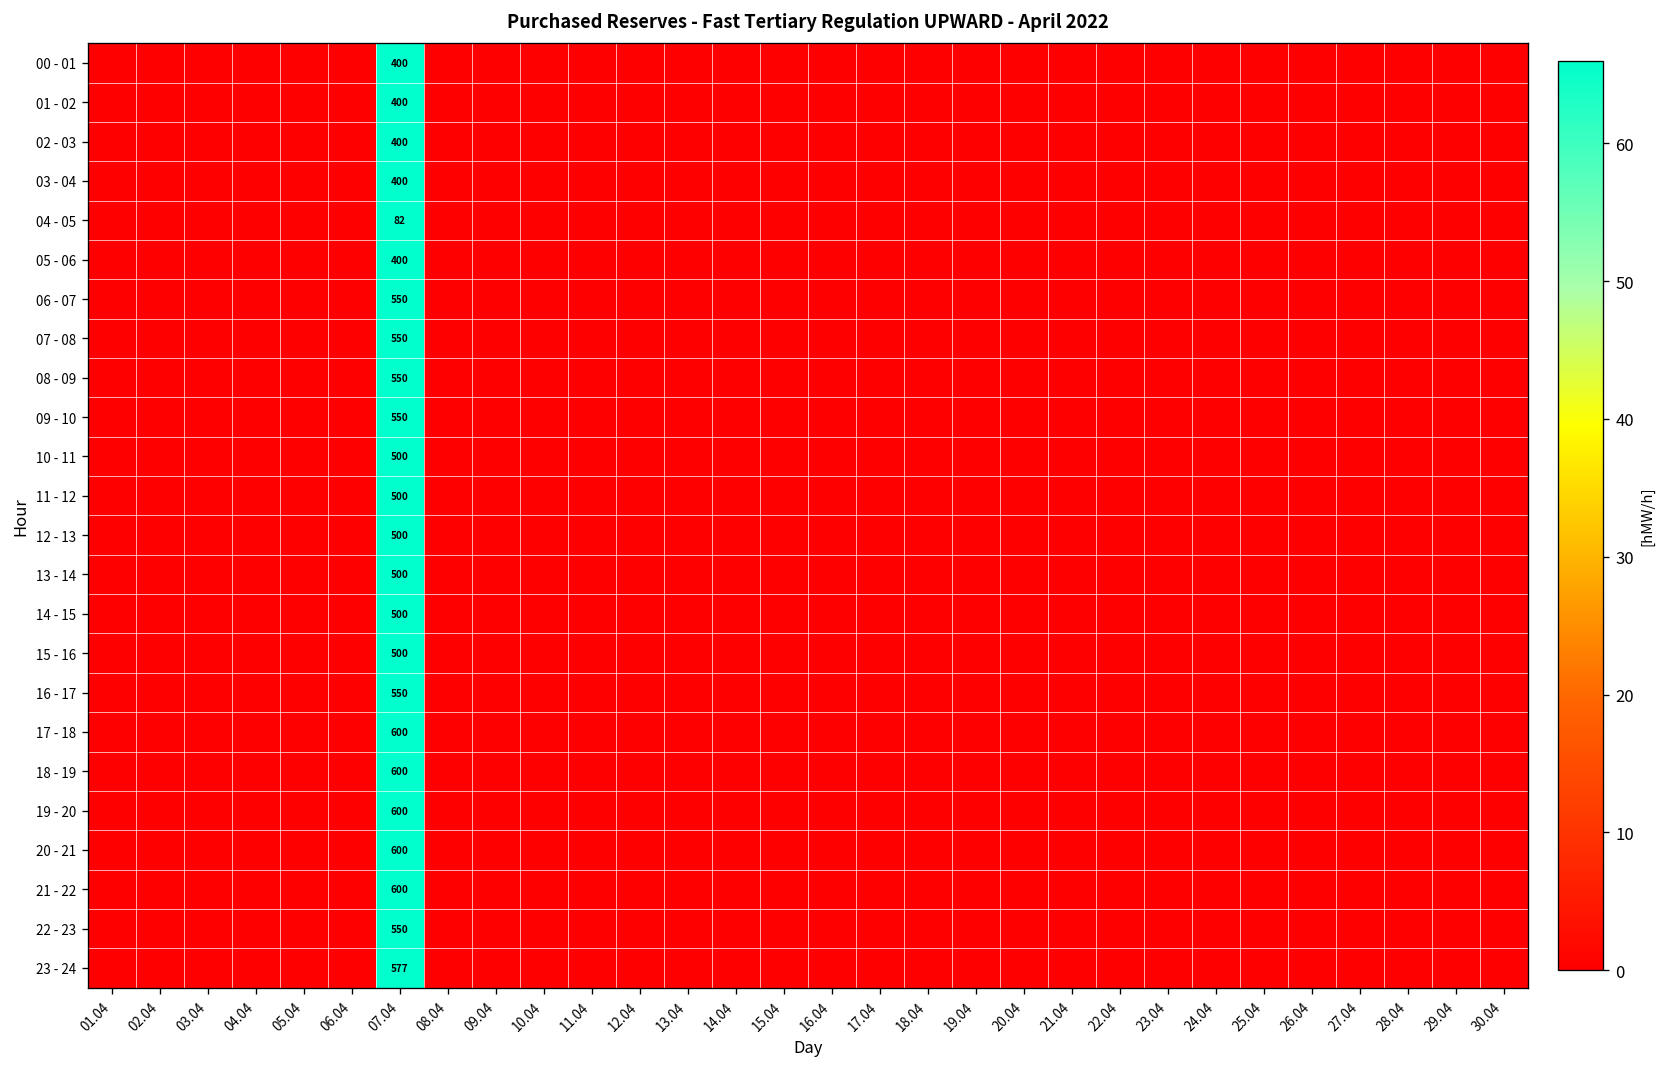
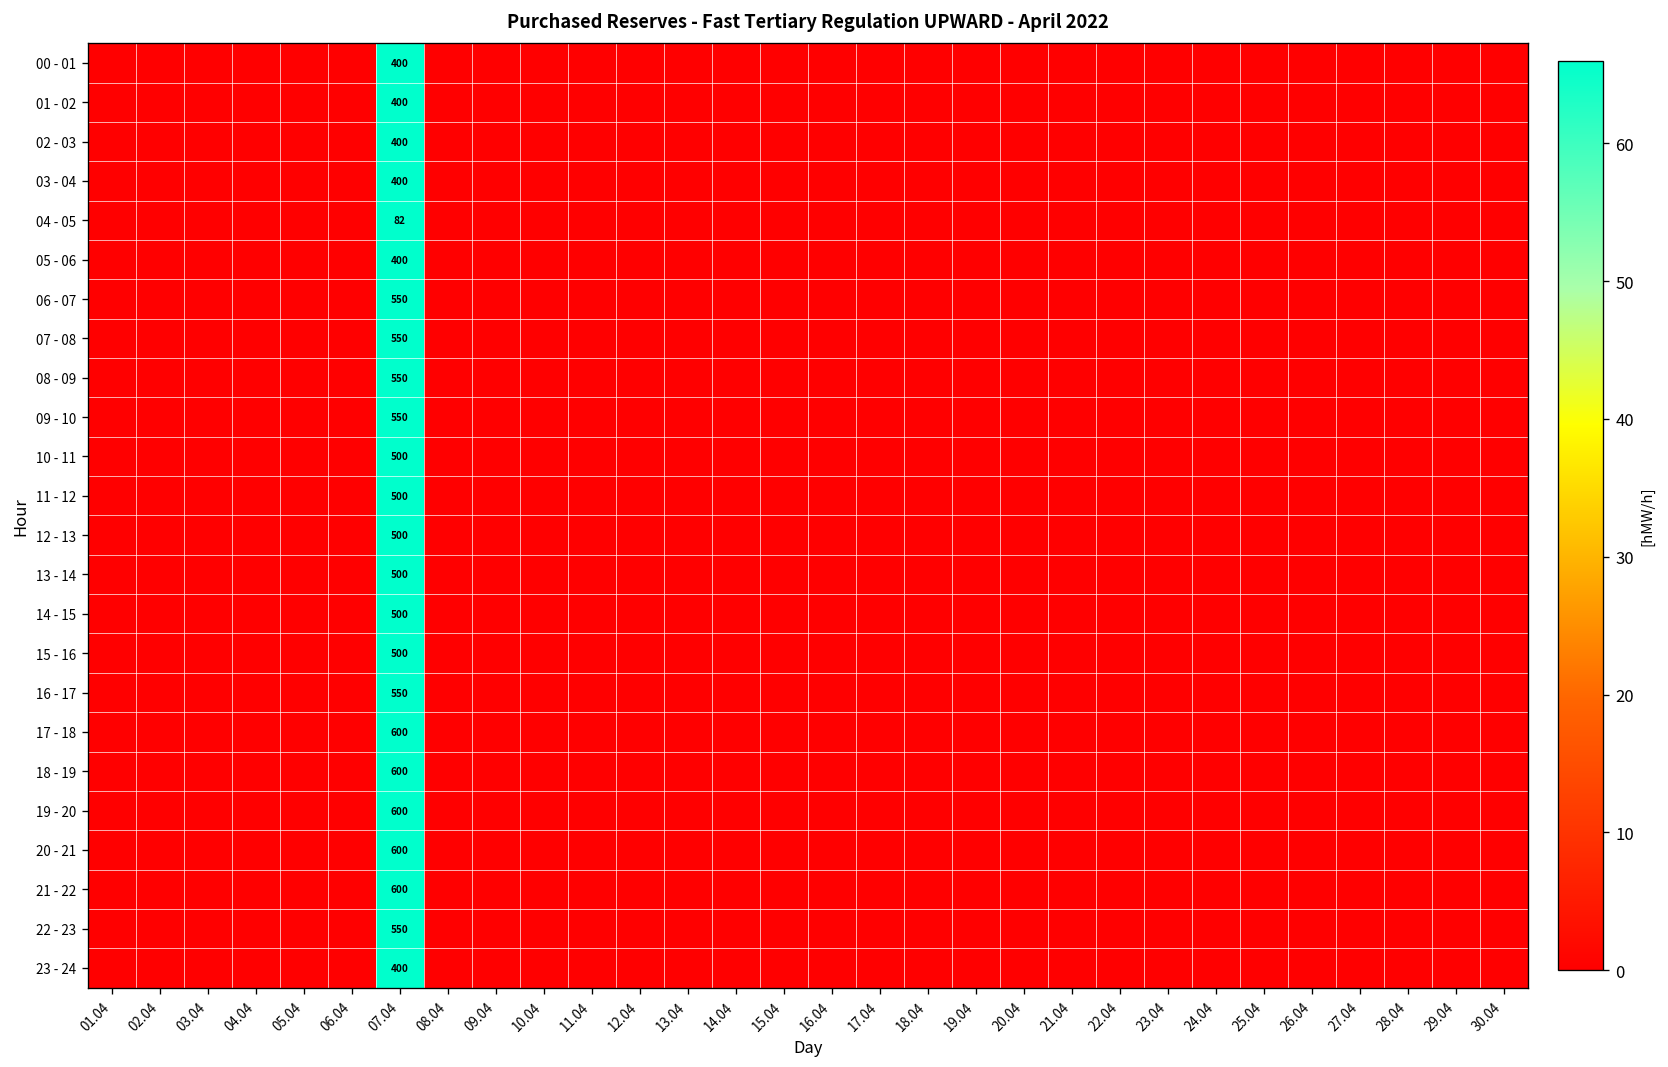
23 - 24, 07.04: 577 -> 400
